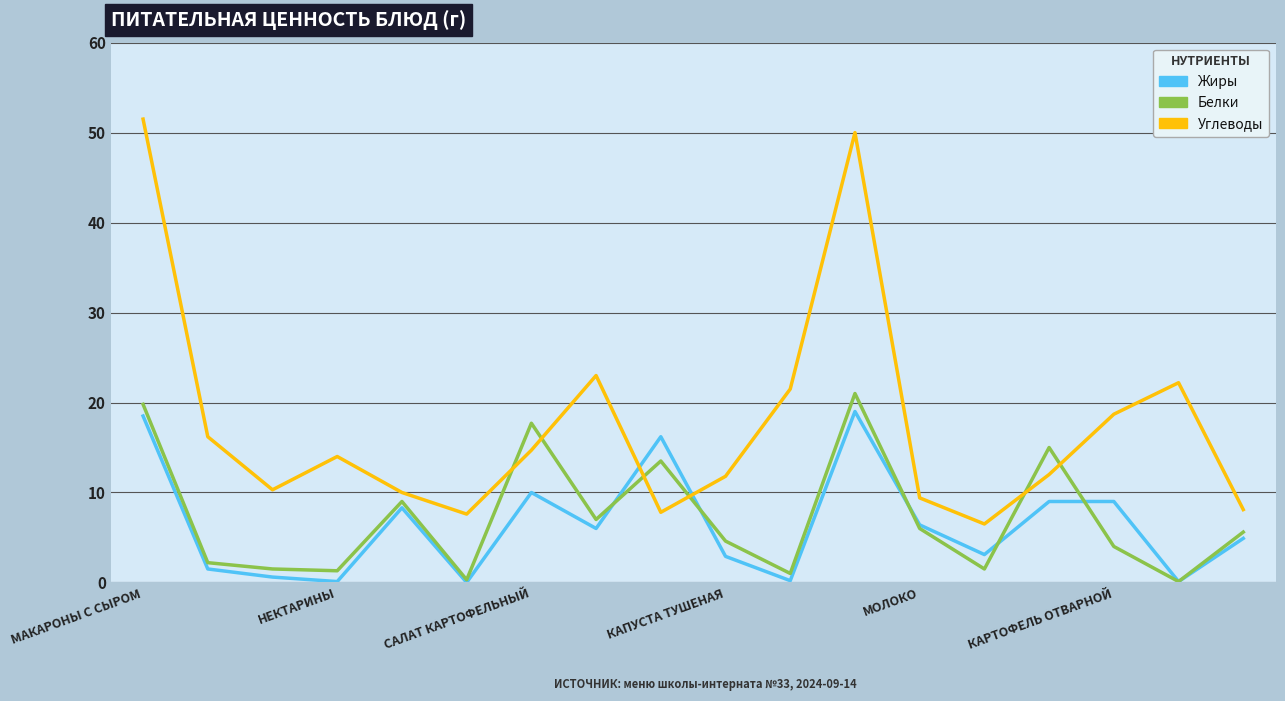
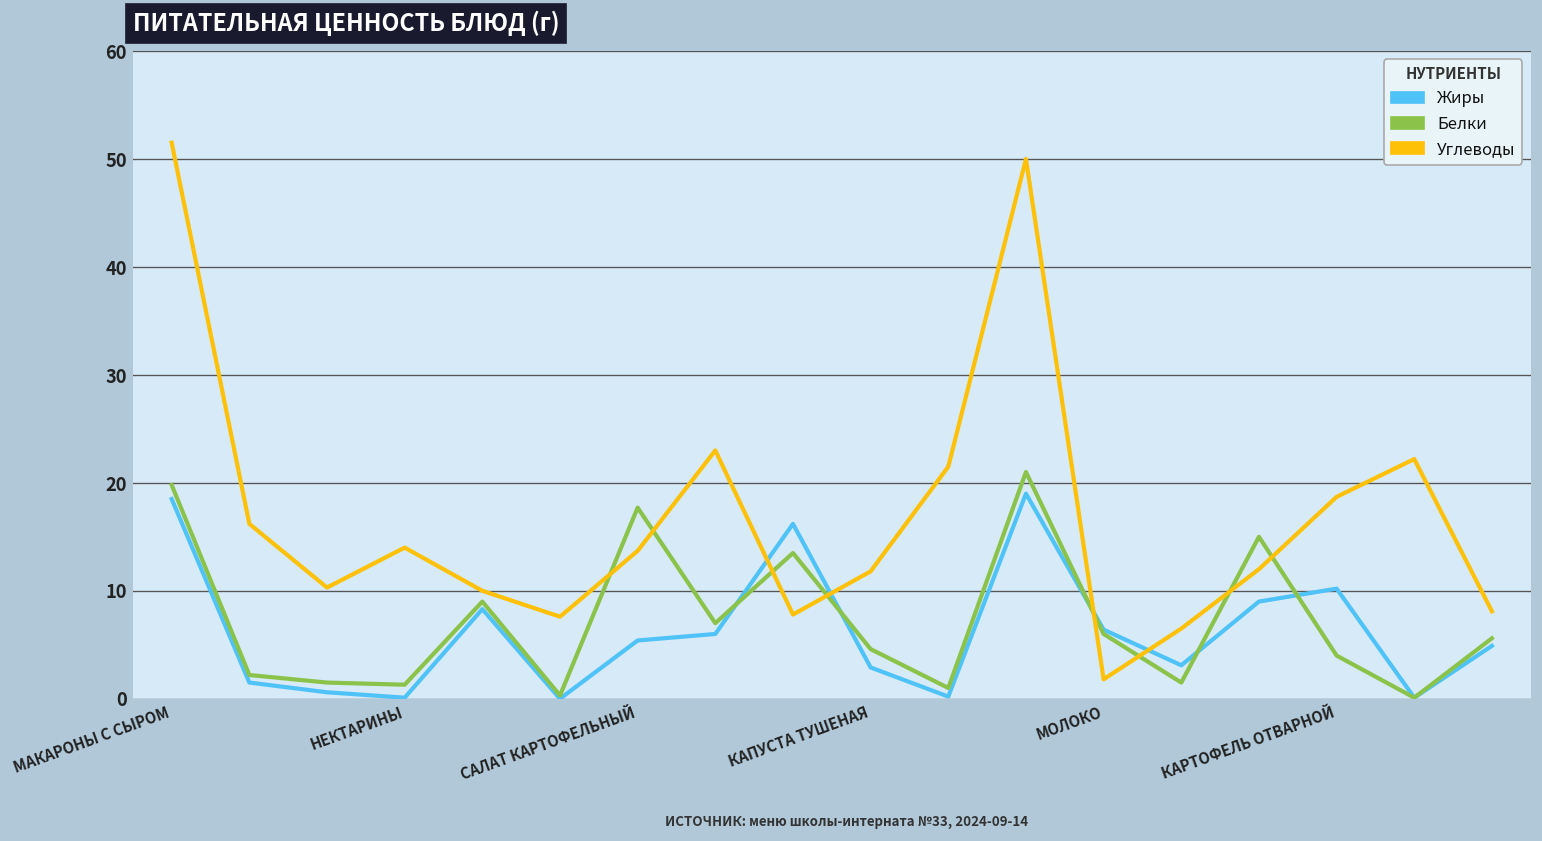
Жиры, САЛАТ КАРТОФЕЛЬНЫЙ: 10 -> 5
Углеводы, САЛАТ КАРТОФЕЛЬНЫЙ: 15 -> 14
Углеводы, МОЛОКО: 9 -> 2
Жиры, КАРТОФЕЛЬ ОТВАРНОЙ: 9 -> 10
